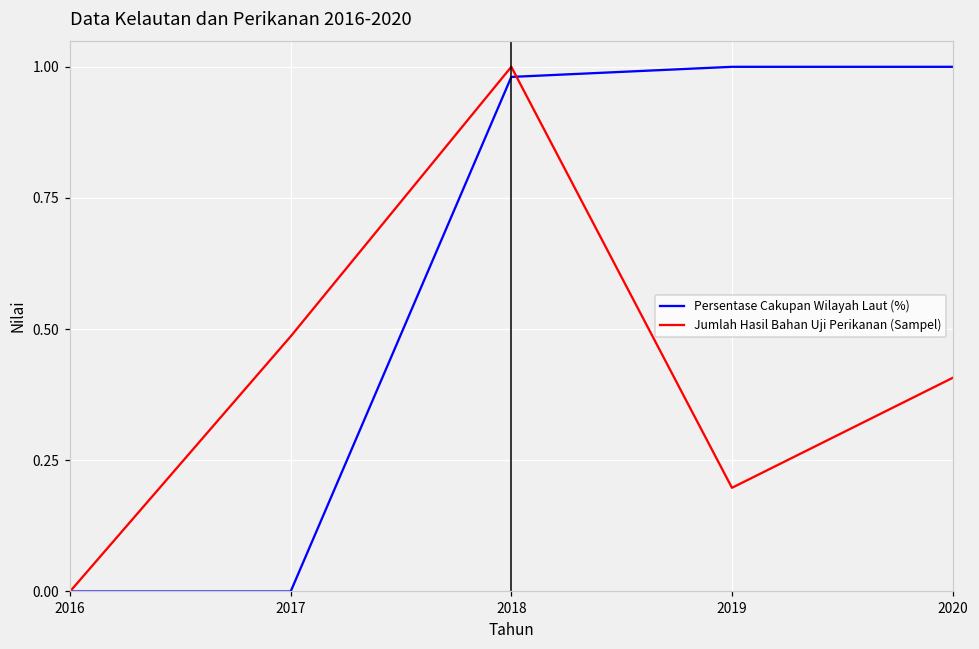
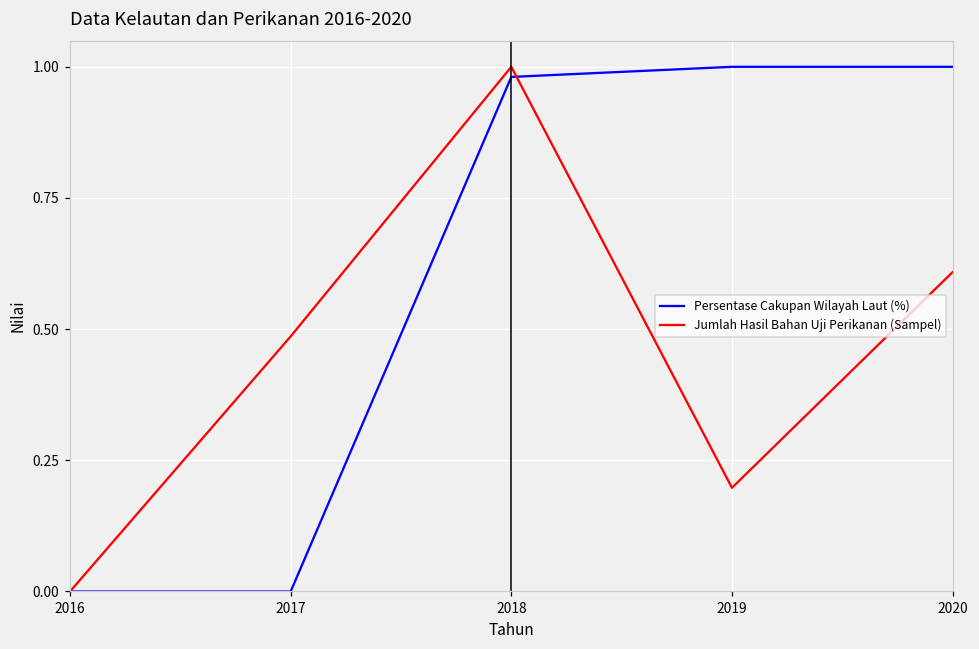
Jumlah Hasil Bahan Uji Perikanan (Sampel), 2020: 0.41 -> 0.61
